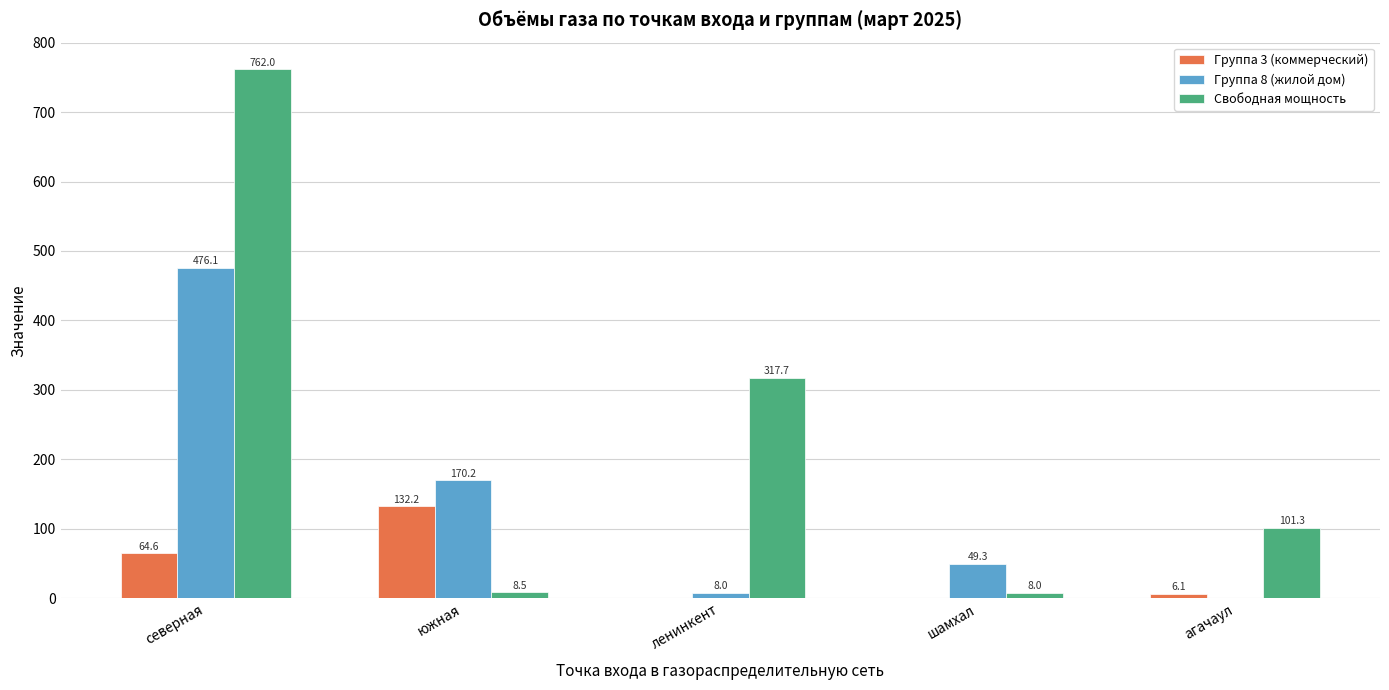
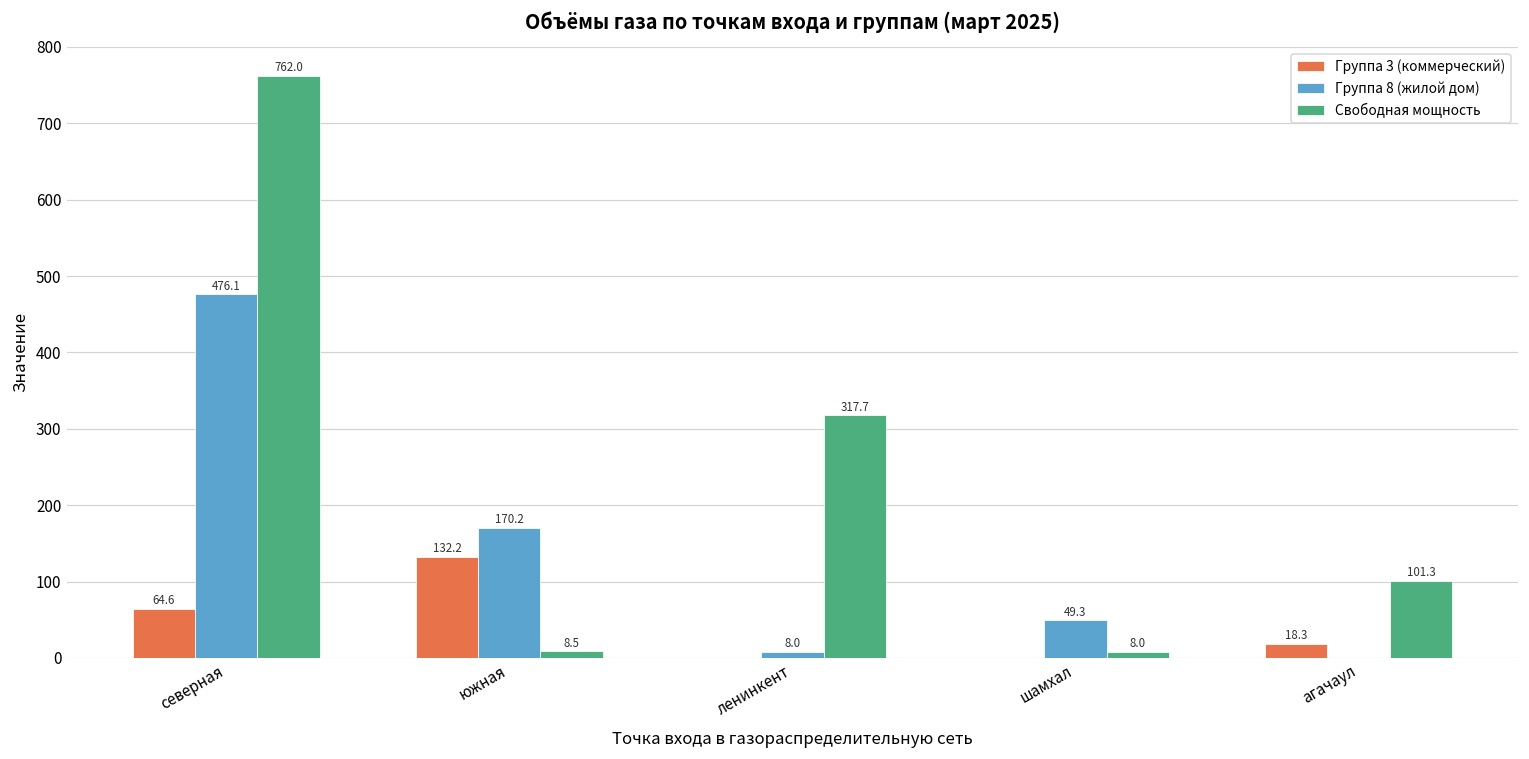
Группа 3 (коммерческий), агачаул: 6.1 -> 18.3
